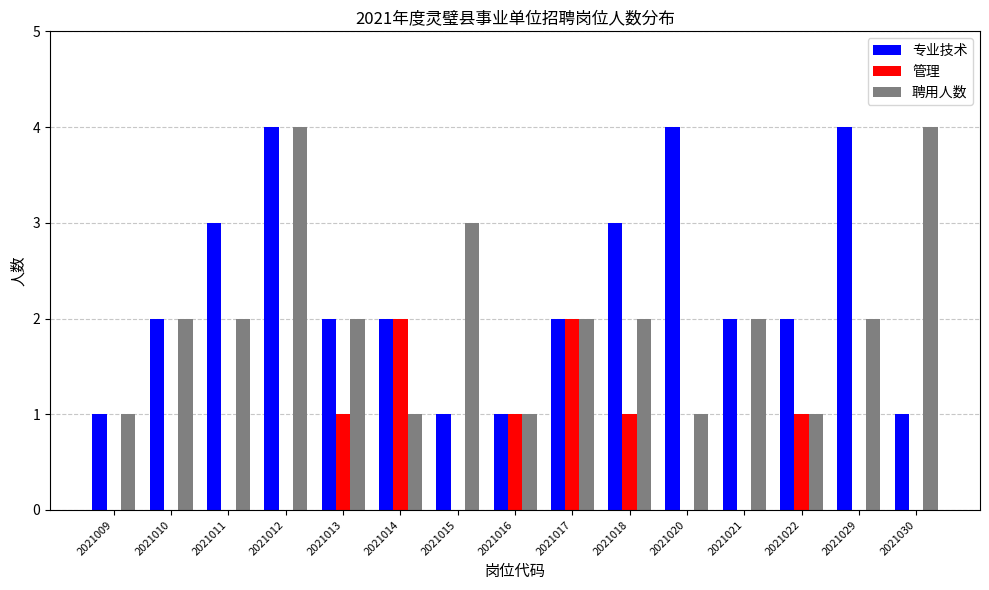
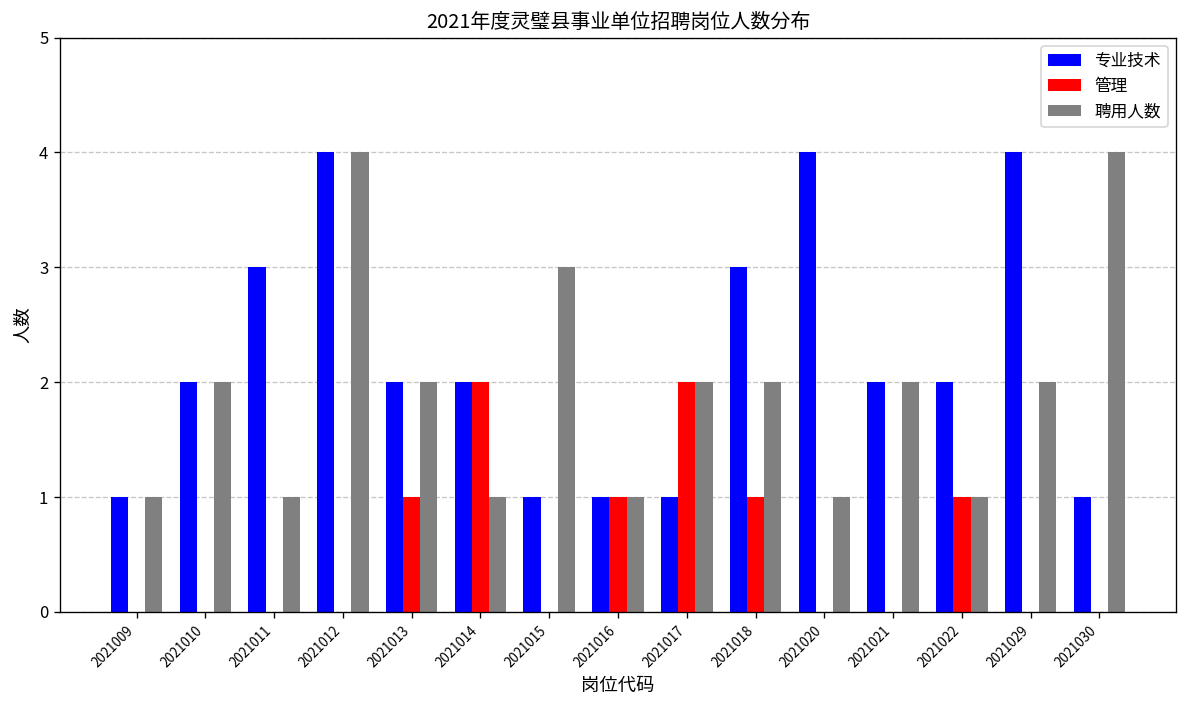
聘用人数, 2021011: 2 -> 1
专业技术, 2021017: 2 -> 1
